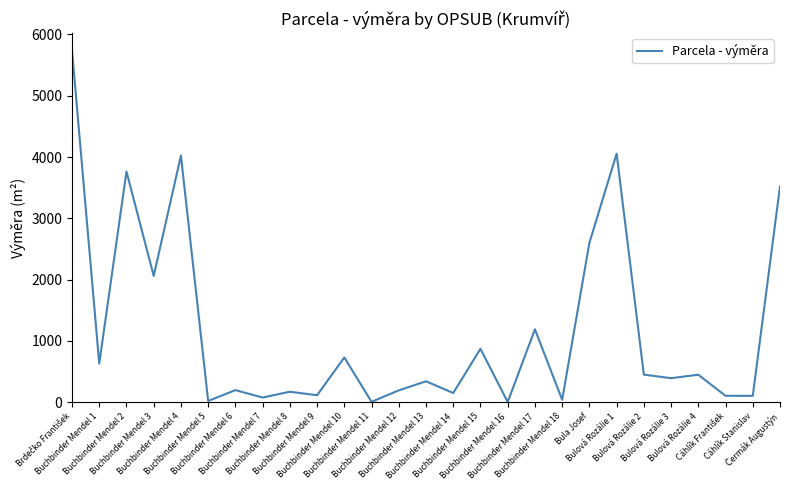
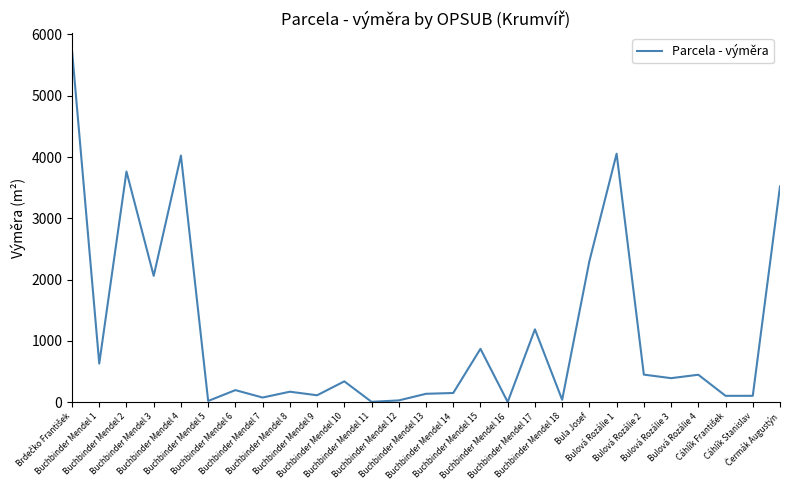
Buchbinder Mendel 10: 700 -> 300
Buchbinder Mendel 12: 200 -> 0
Buchbinder Mendel 13: 300 -> 100
Bula Josef: 2600 -> 2300
